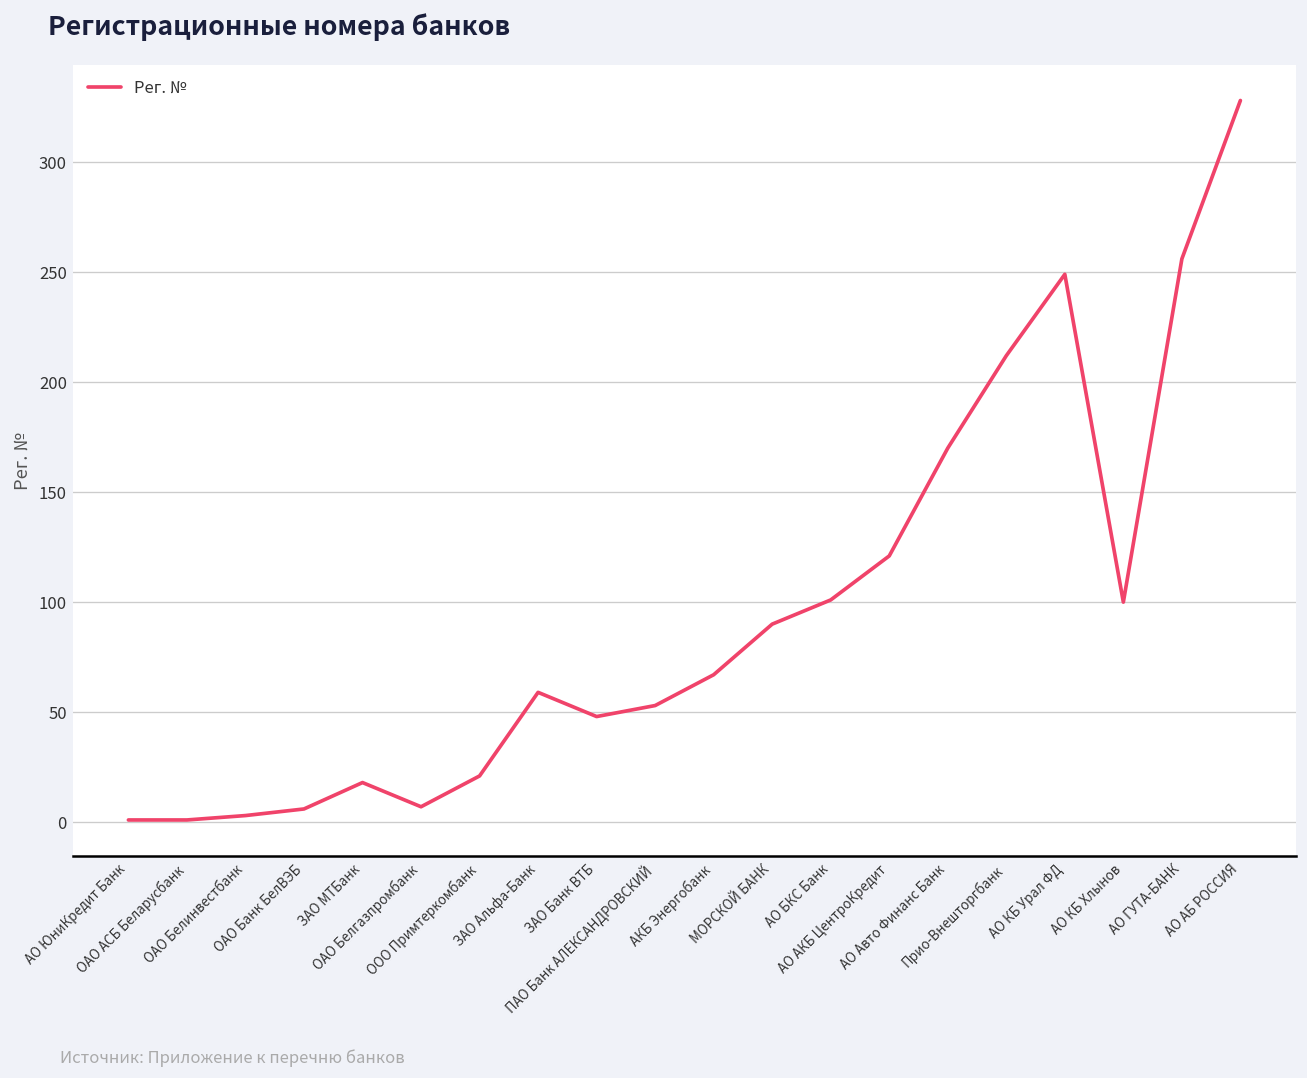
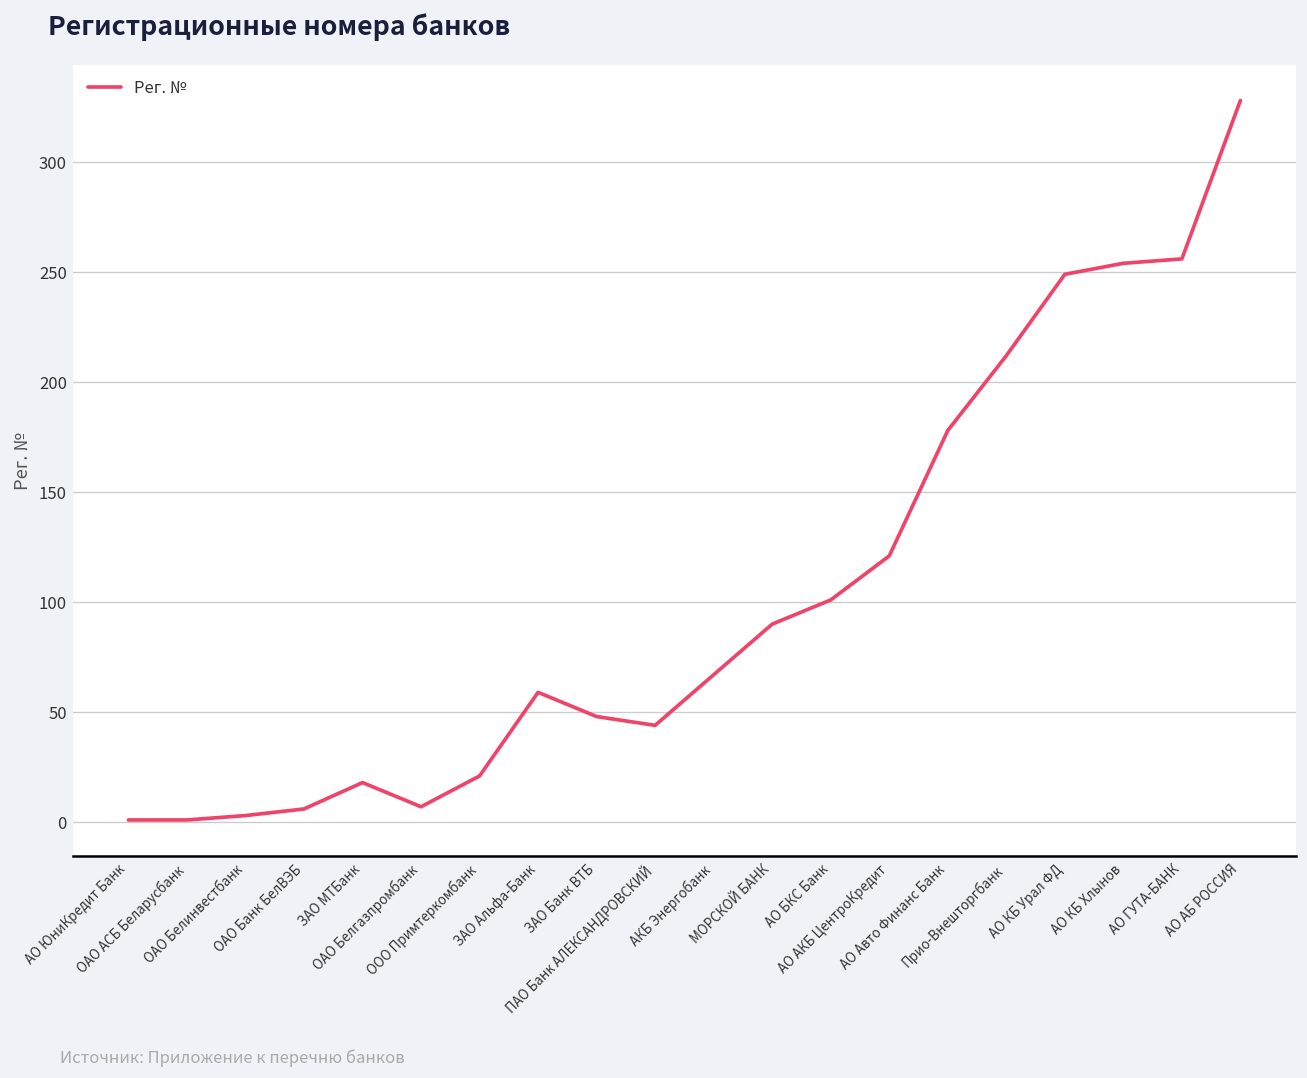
ПАО Банк АЛЕКСАНДРОВСКИЙ: 53 -> 44
АО Авто Финанс Банк: 170 -> 178
АО КБ Хлынов: 100 -> 254
